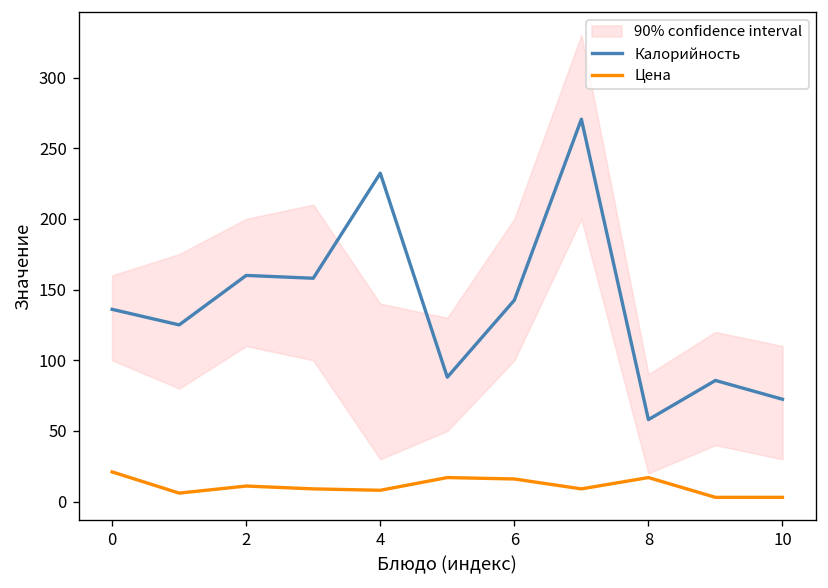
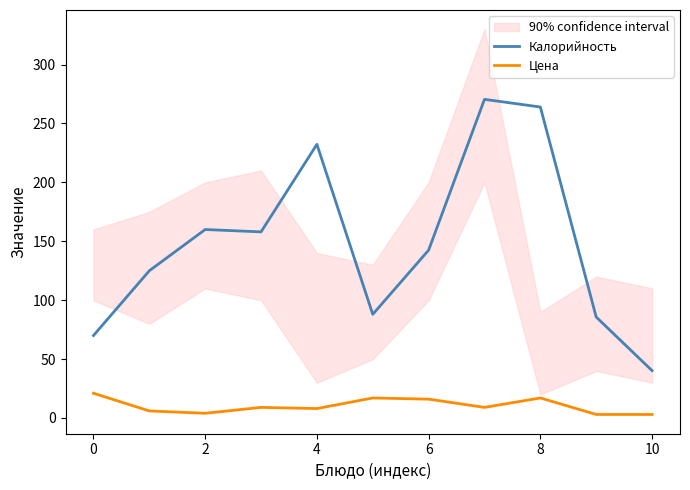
Калорийность, 0: 136 -> 70
Цена, 2: 11 -> 4
Калорийность, 8: 58 -> 264
Калорийность, 10: 72 -> 40
